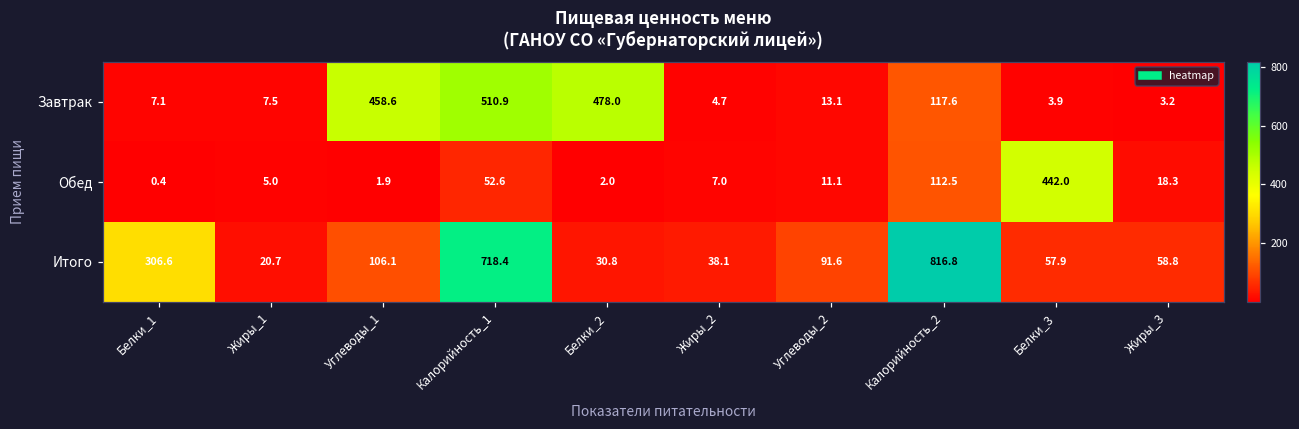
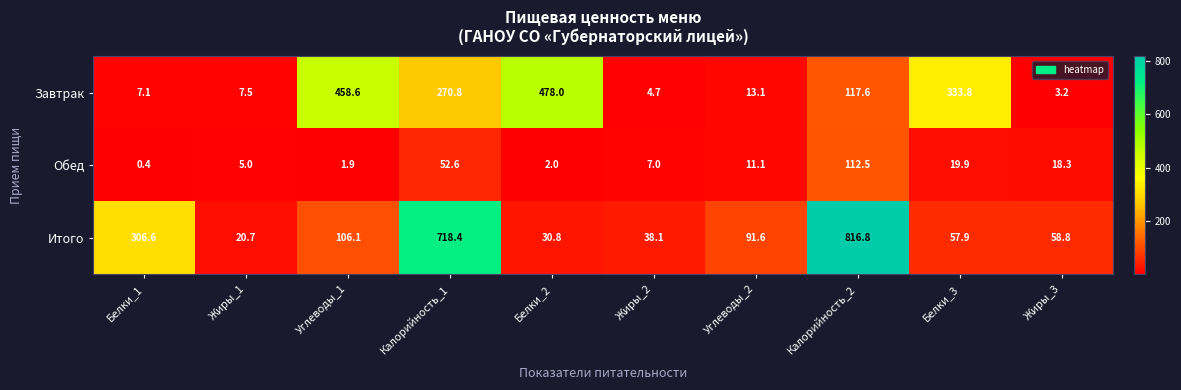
Завтрак, Калорийность_1: 510.9 -> 270.8
Завтрак, Белки_3: 3.9 -> 333.8
Обед, Белки_3: 442.0 -> 19.9
